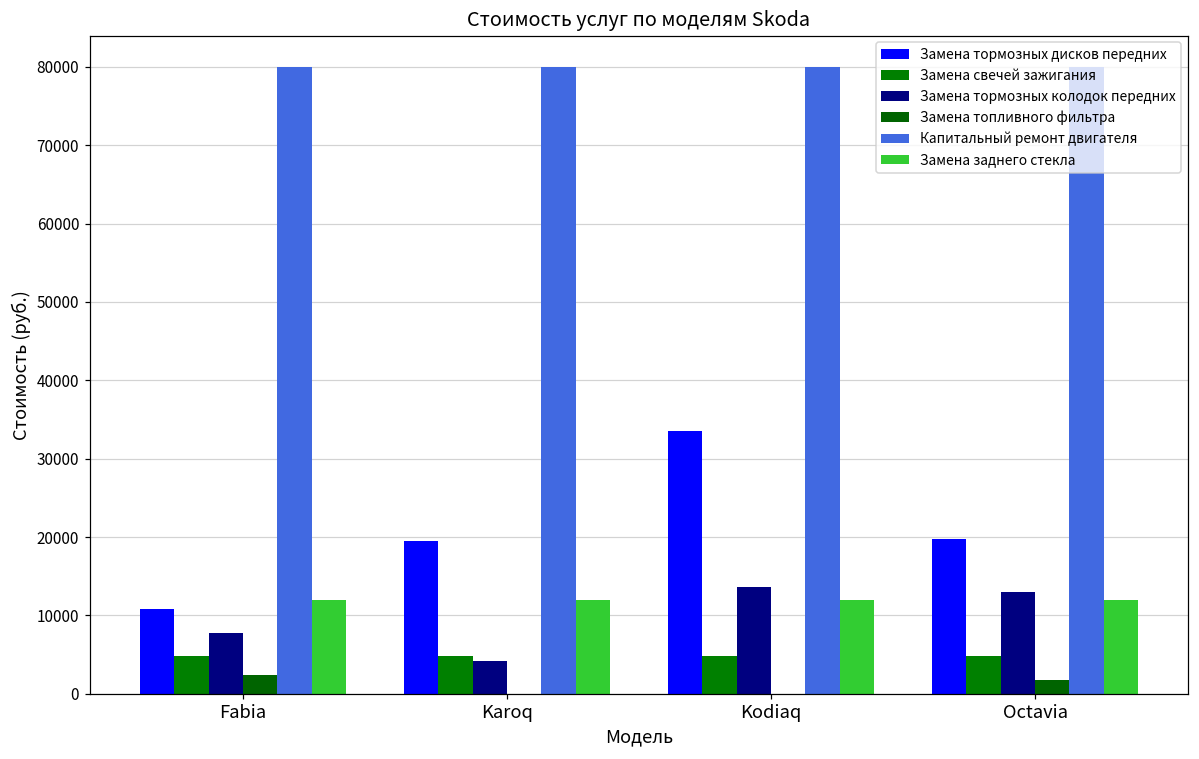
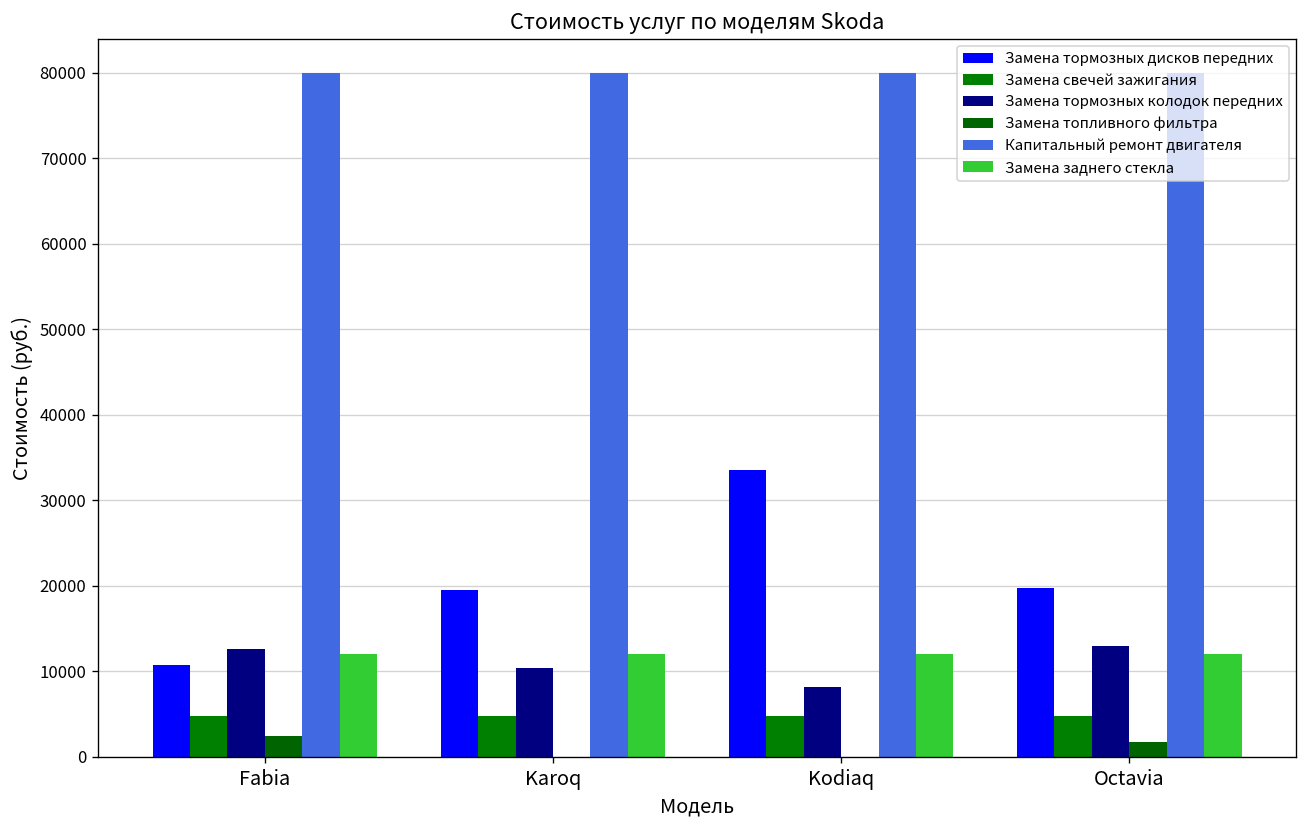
Замена тормозных колодок передних, Fabia: 8000 -> 13000
Замена тормозных колодок передних, Karoq: 4000 -> 10000
Замена тормозных колодок передних, Kodiaq: 14000 -> 8000
